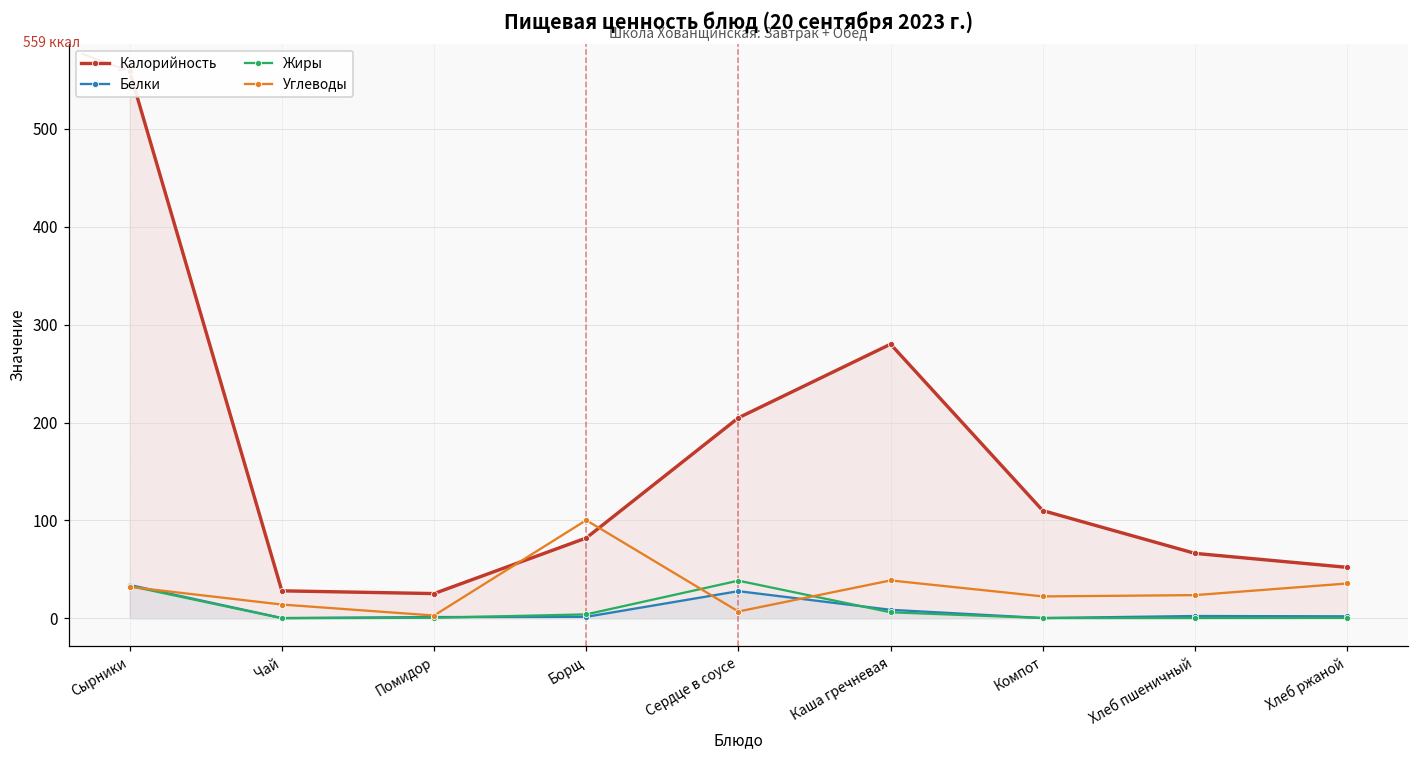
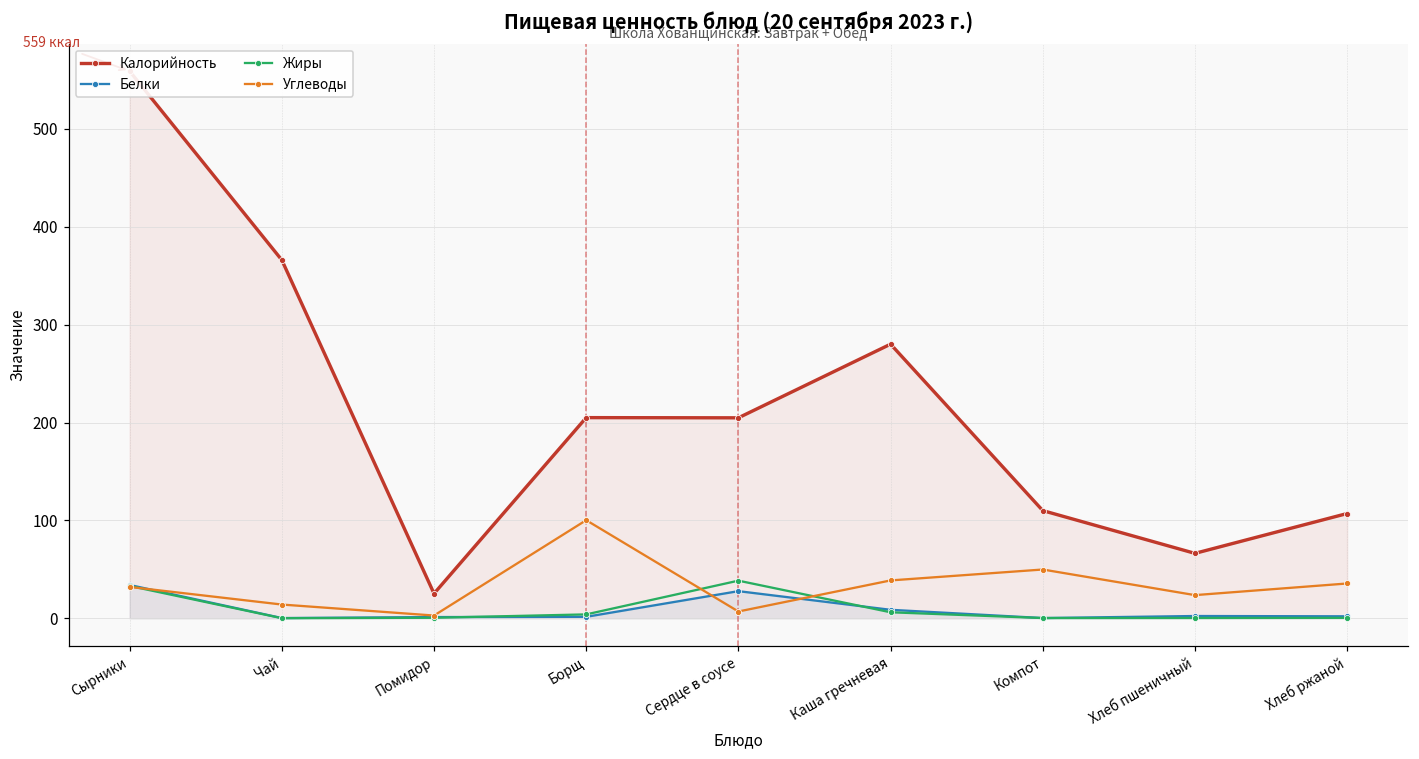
Калорийность, Чай: 30 -> 370
Калорийность, Борщ: 80 -> 210
Углеводы, Компот: 20 -> 50
Калорийность, Хлеб ржаной: 50 -> 110
